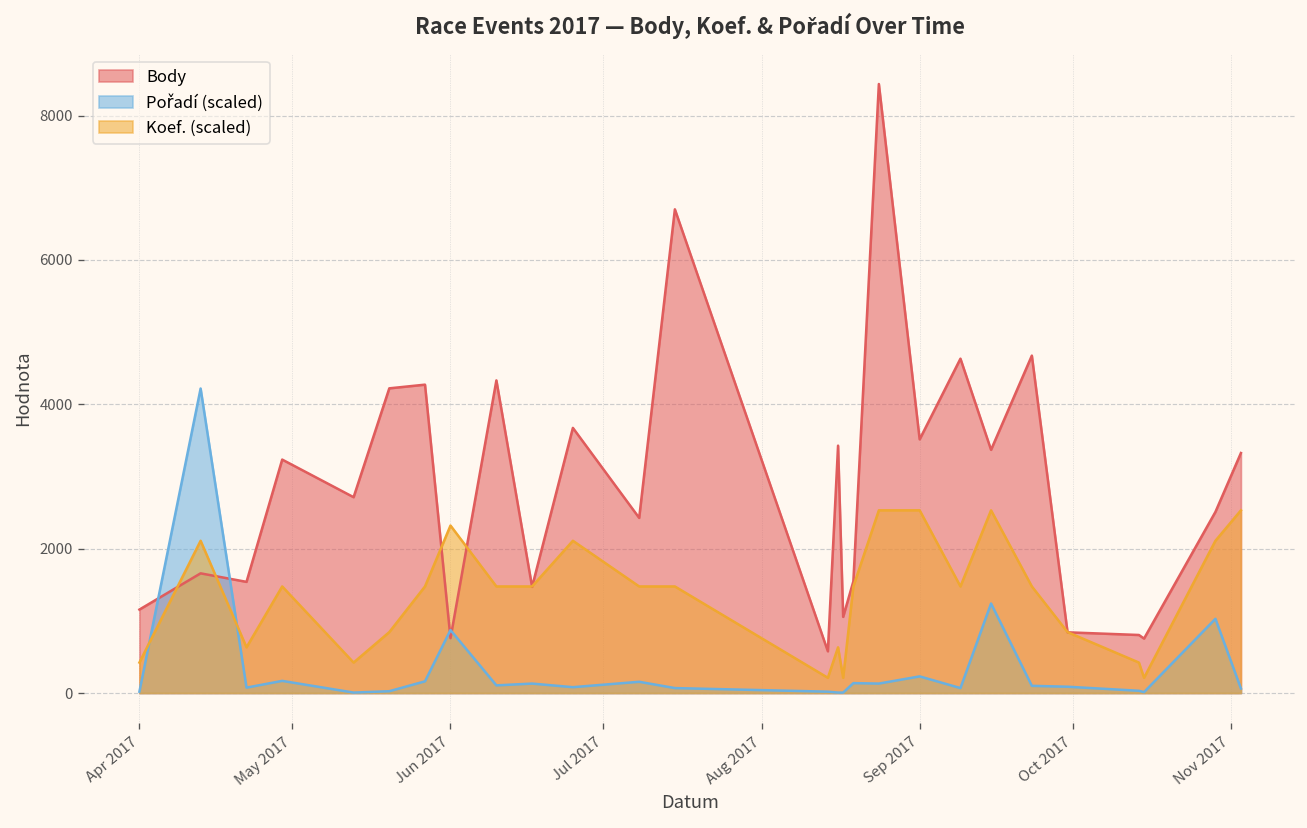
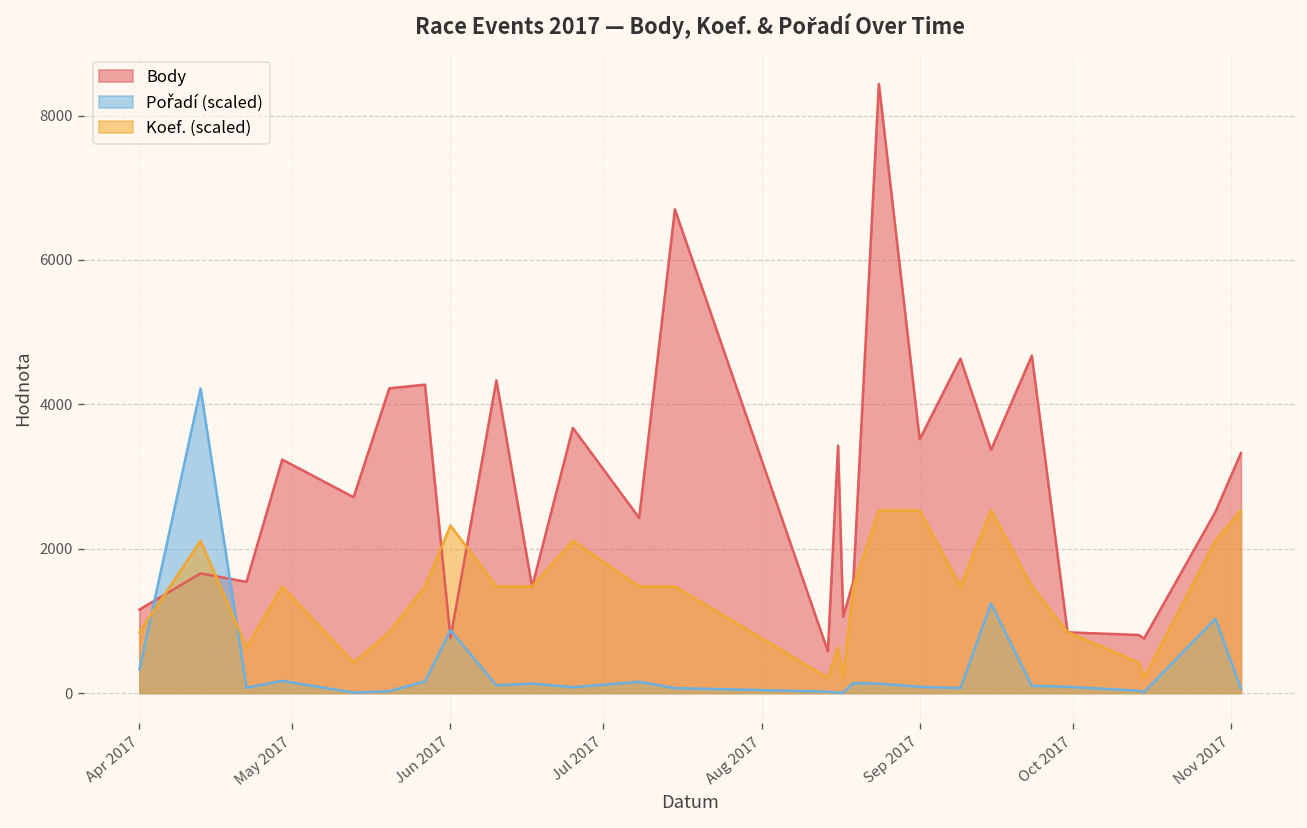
Pořadí (scaled), Apr 2017: 0 -> 300
Koef. (scaled), Apr 2017: 400 -> 800
Pořadí (scaled), Sep 2017: 200 -> 100
